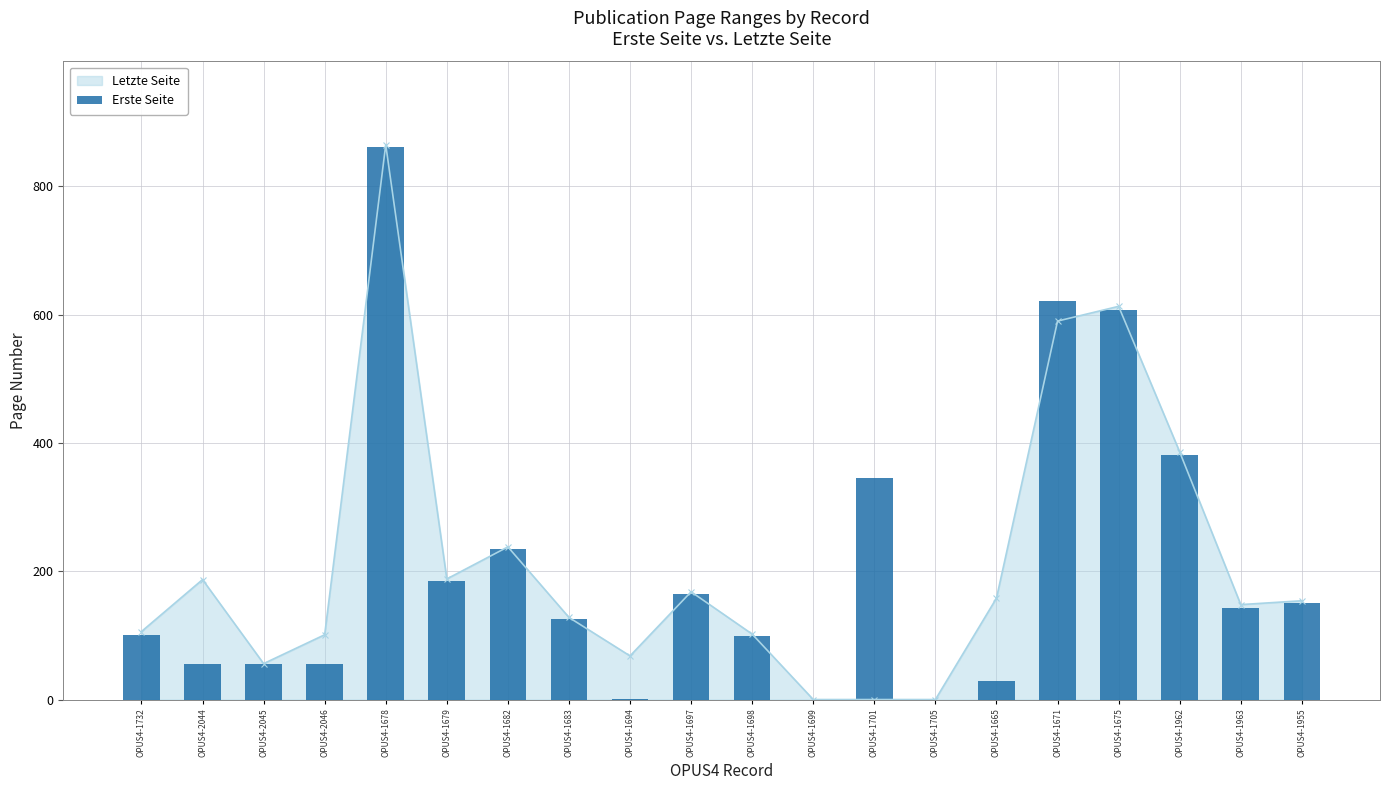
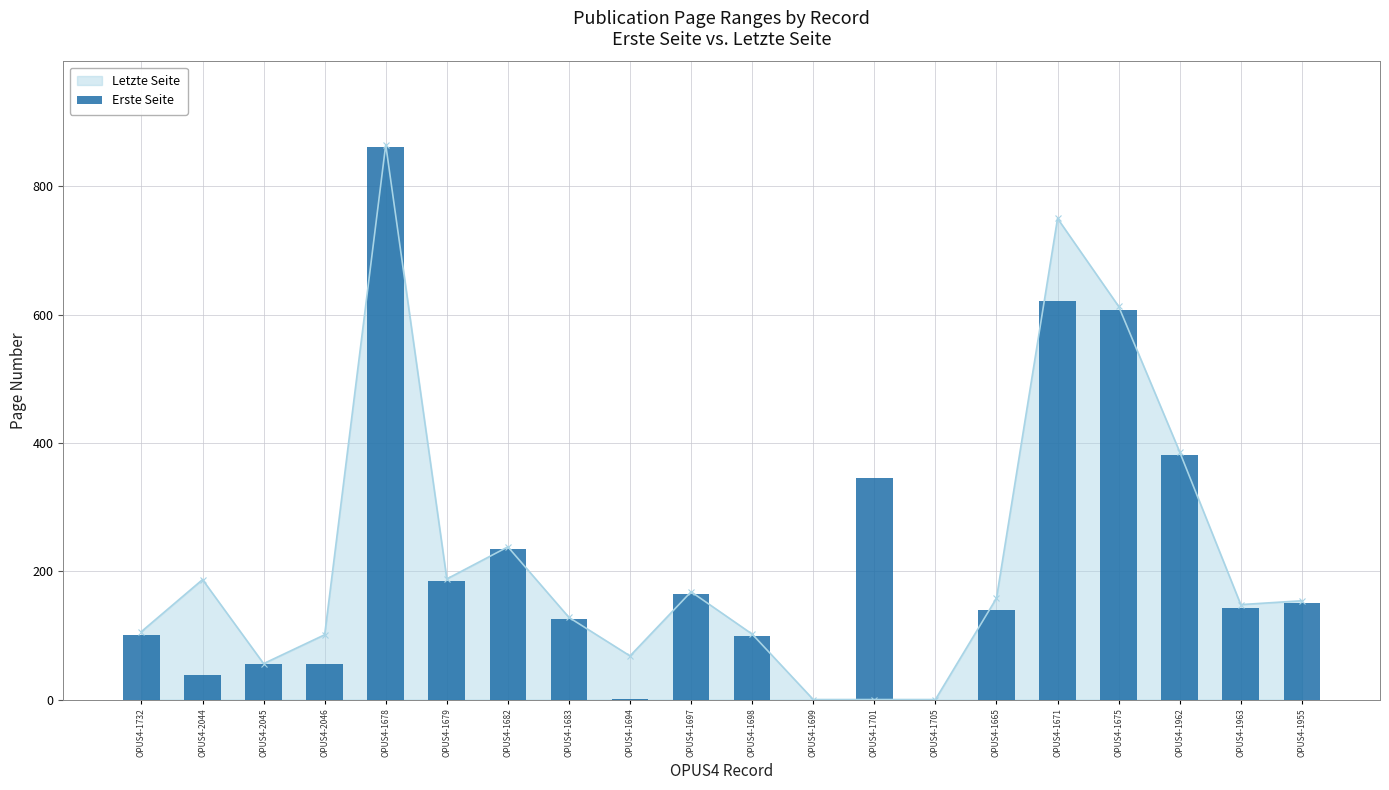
Erste Seite, OPUS4-2044: 60 -> 40
Erste Seite, OPUS4-1665: 30 -> 140
Letzte Seite, OPUS4-1671: 590 -> 750
